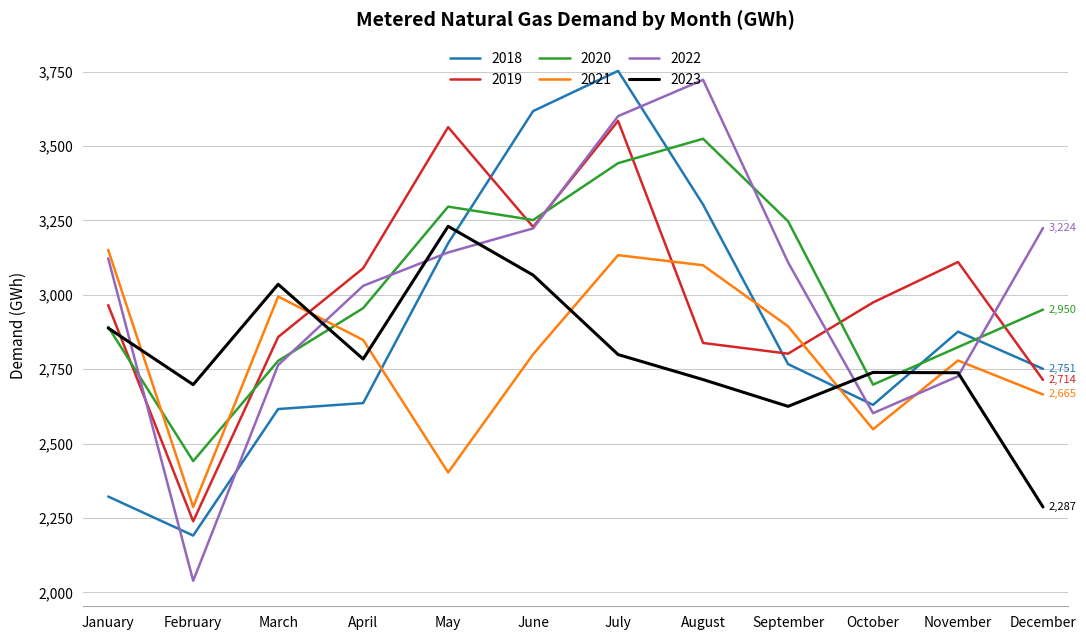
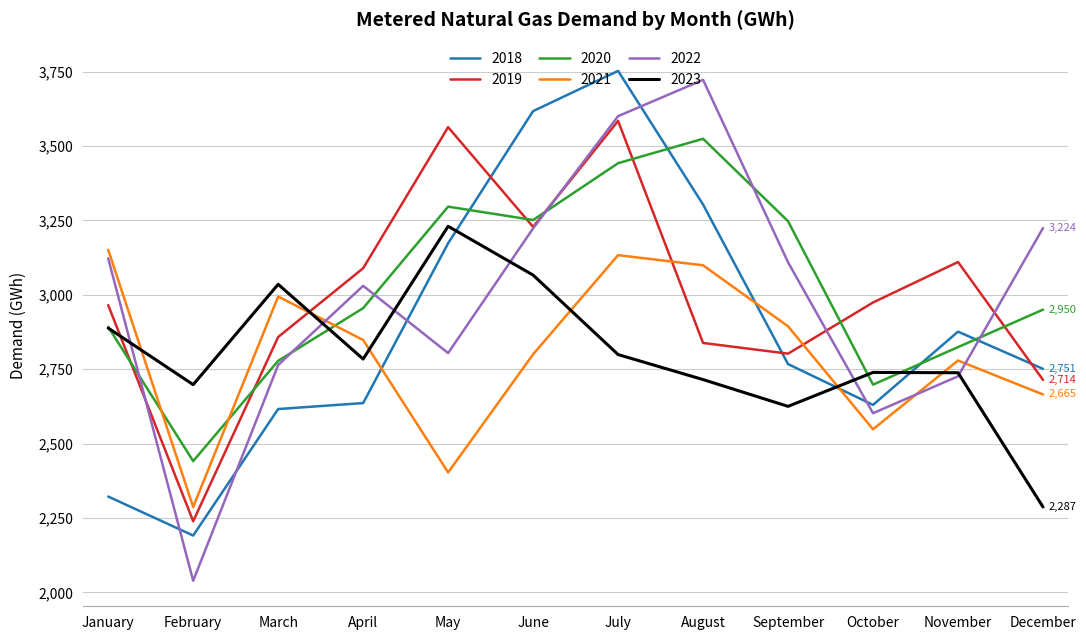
2022, May: 3,140 -> 2,800
